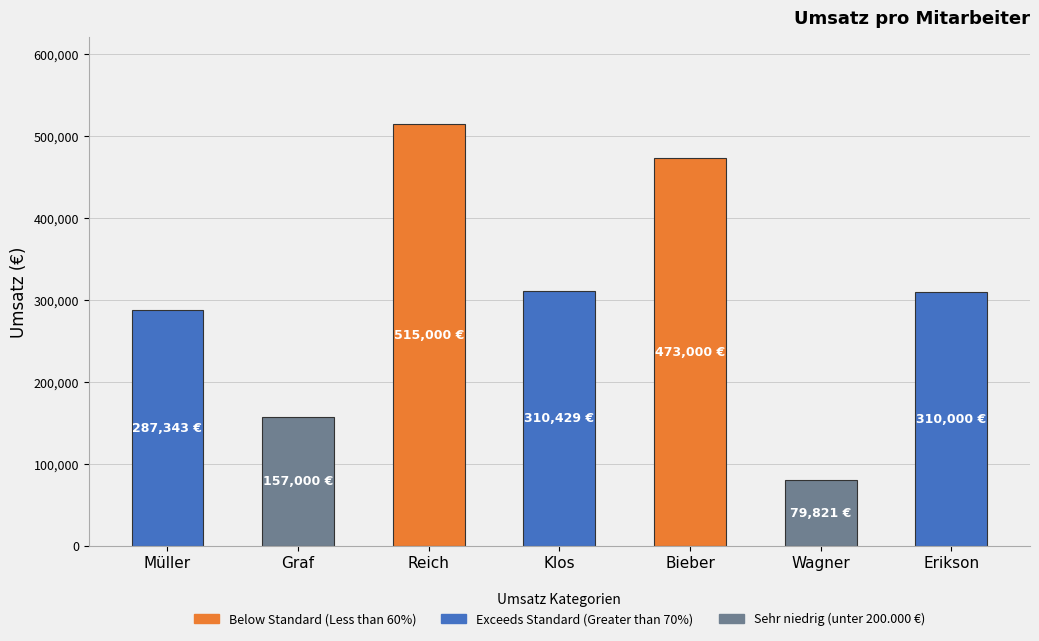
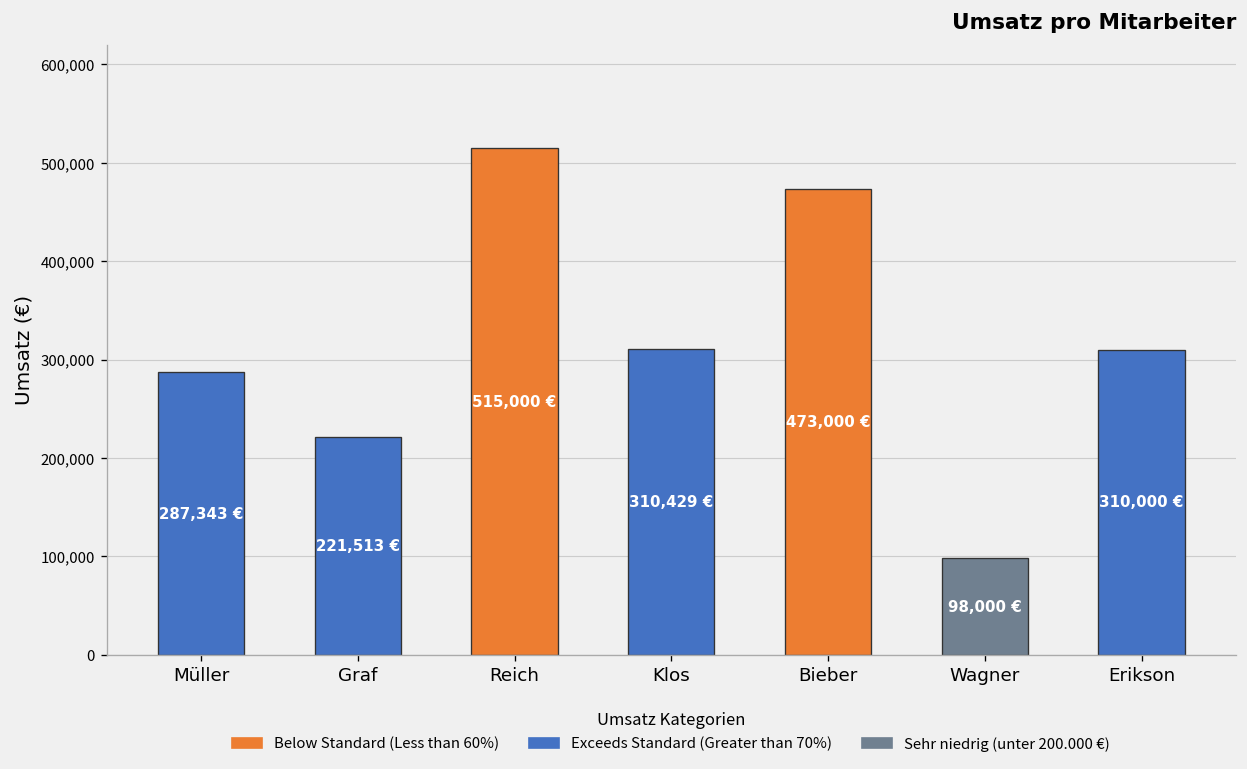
Graf: 157,000 -> 221,513
Wagner: 79,821 -> 98,000
